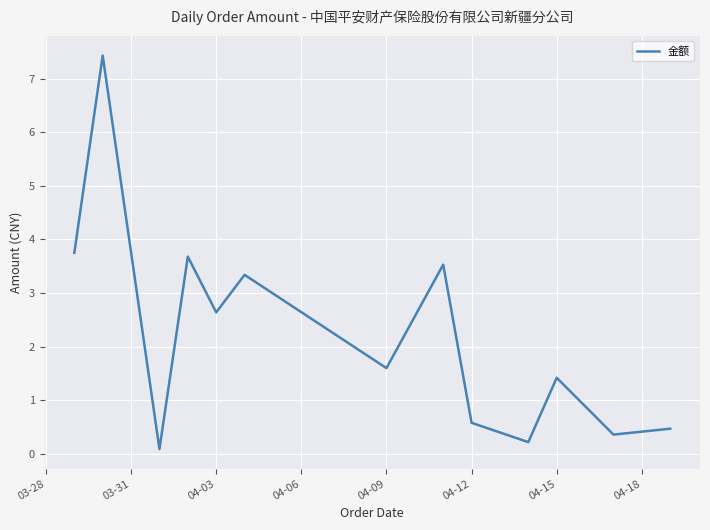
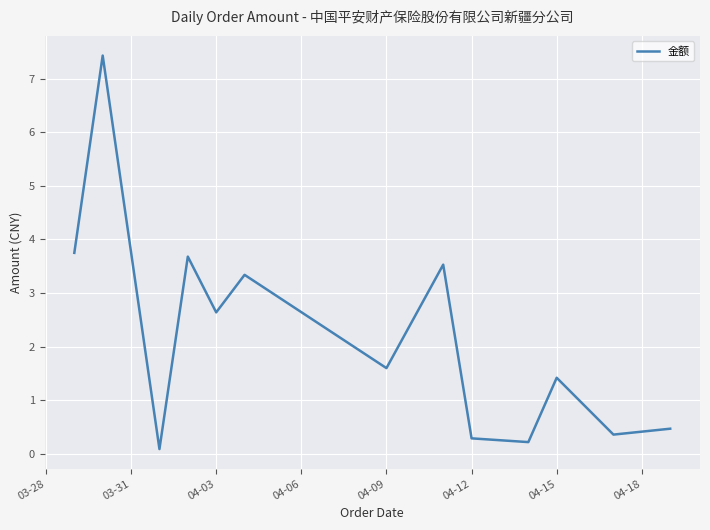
04-12: 0.6 -> 0.3
